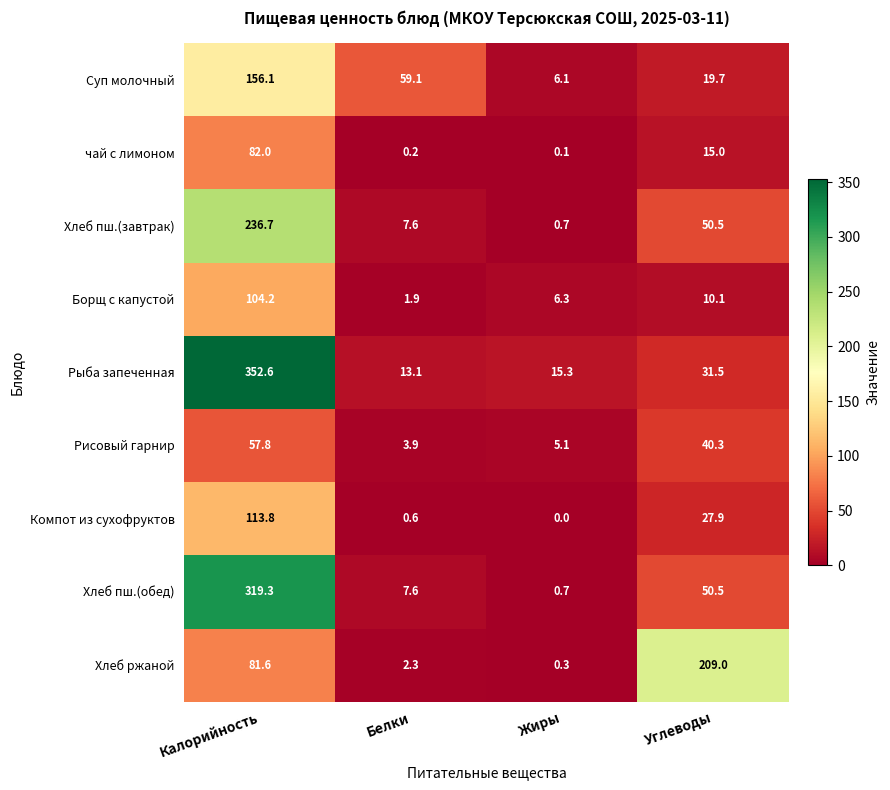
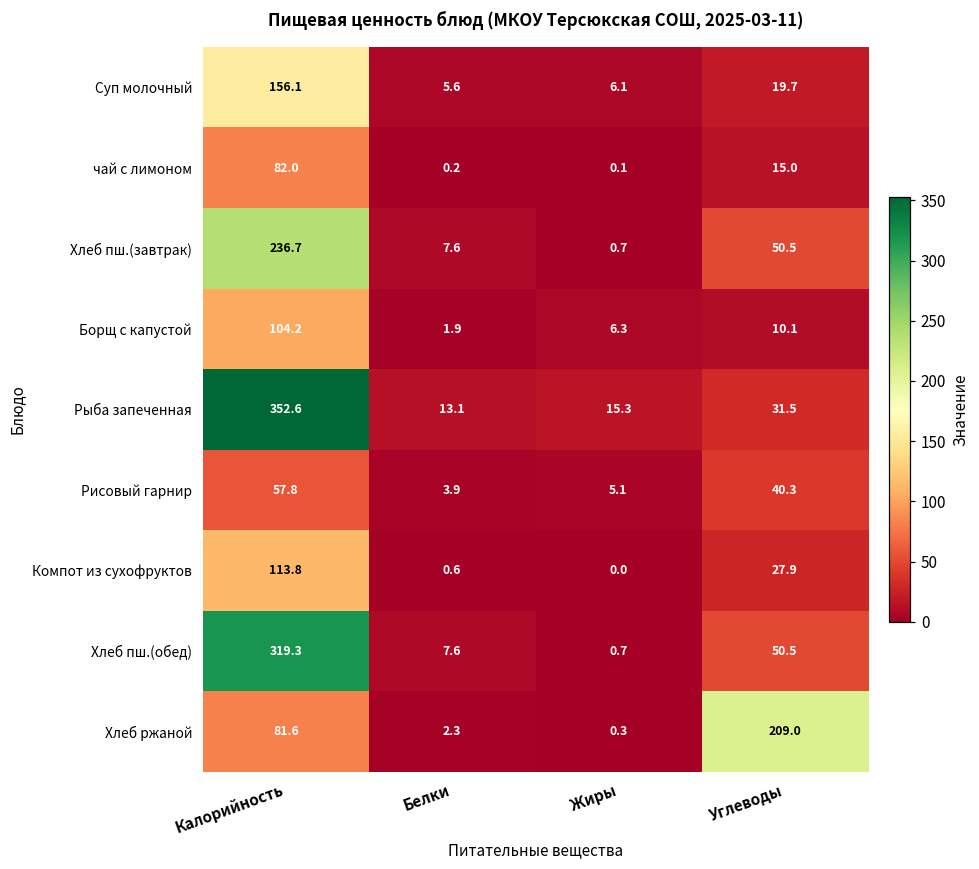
Суп молочный, Белки: 59.1 -> 5.6
